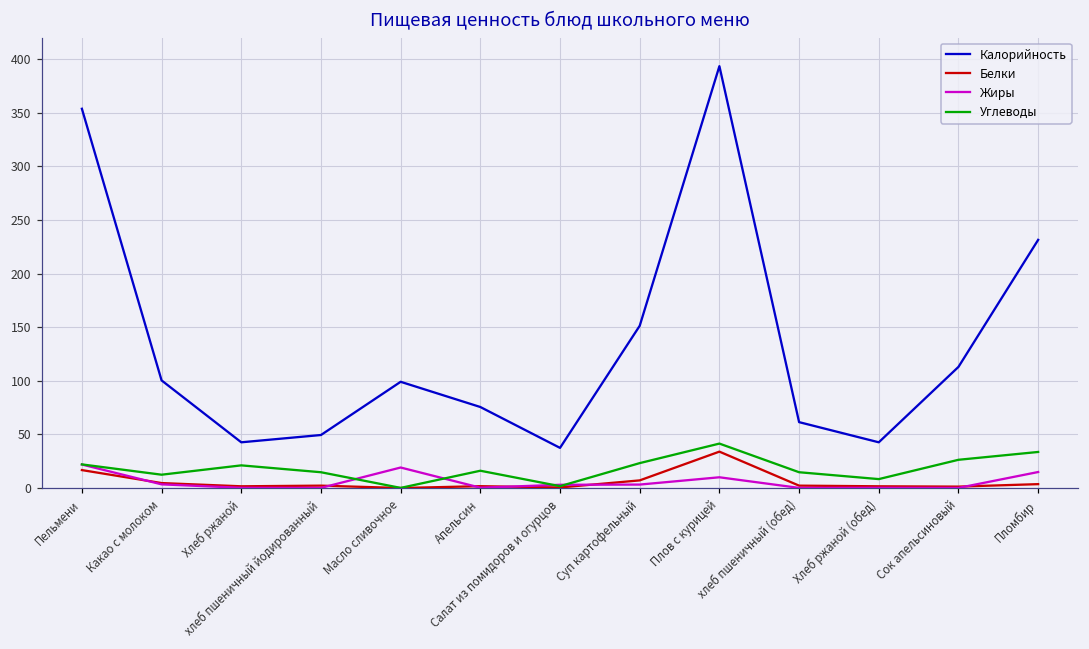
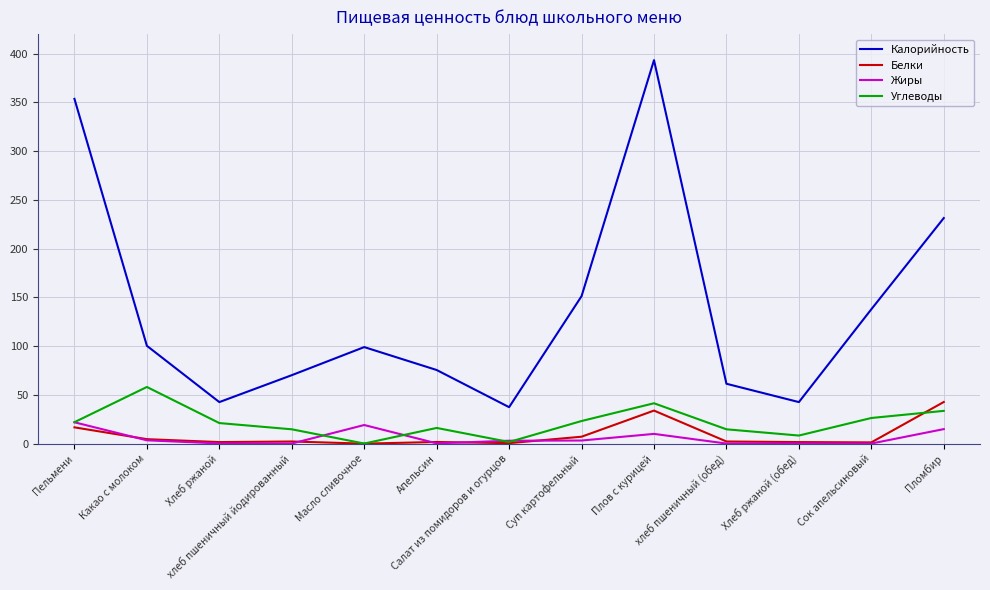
Углеводы, Какао с молоком: 10 -> 60
Калорийность, хлеб пшеничный йодированный: 50 -> 70
Калорийность, Сок апельсиновый: 110 -> 140
Белки, Пломбир: 0 -> 40
